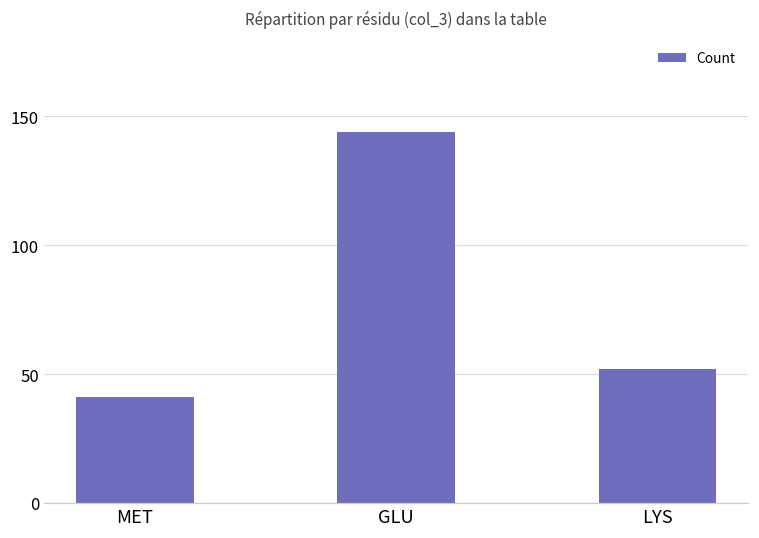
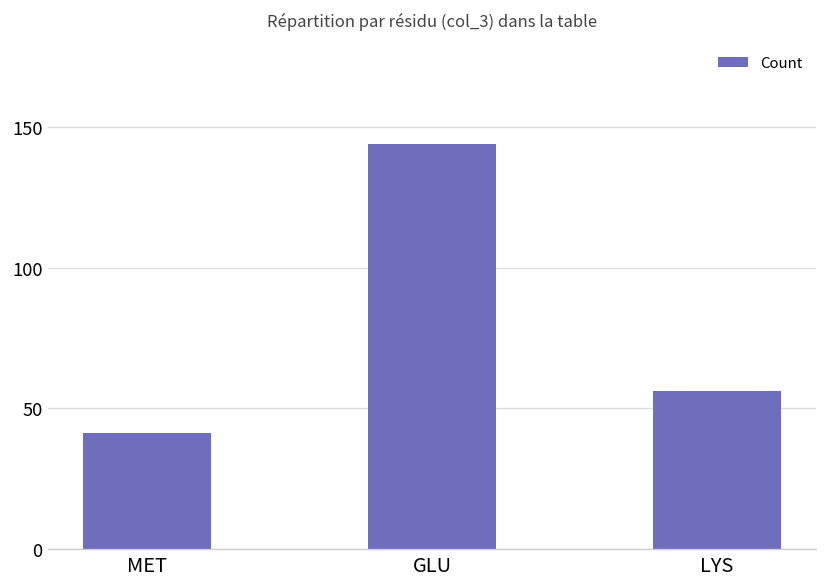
LYS: 52 -> 56
